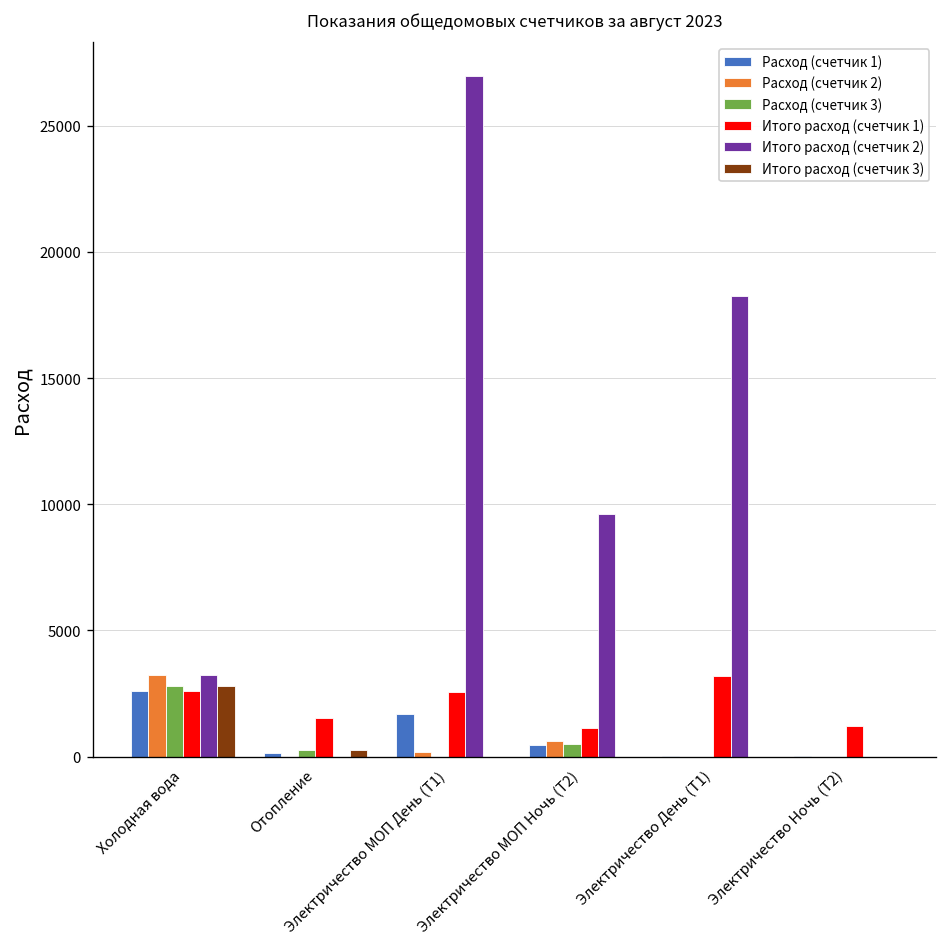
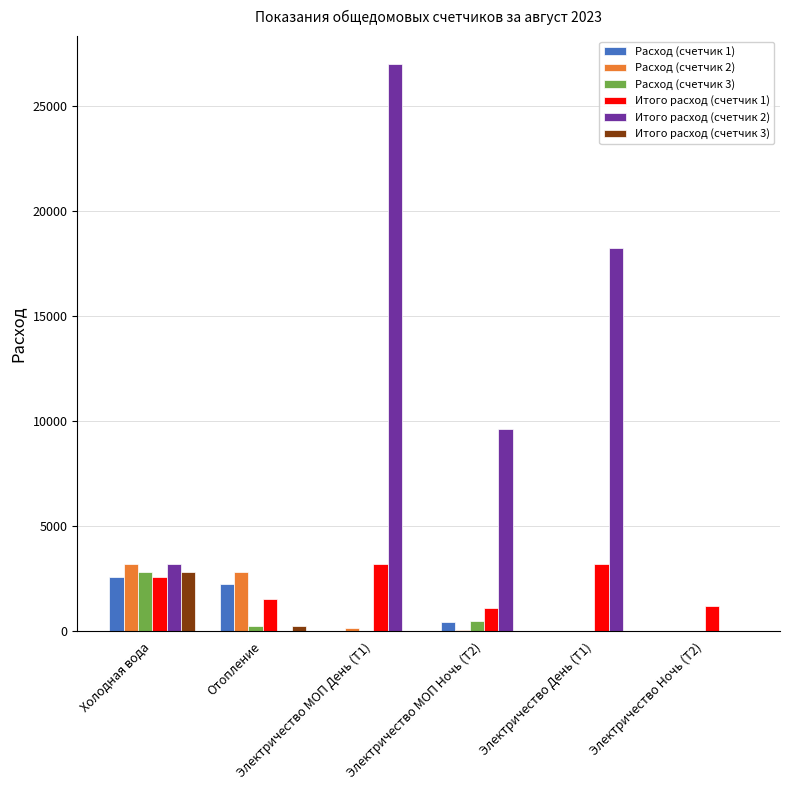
Расход (счетчик 1), Отопление: 100 -> 2200
Расход (счетчик 2), Отопление: 0 -> 2800
Расход (счетчик 1), Электричество МОП День (Т1): 1700 -> 0
Итого расход (счетчик 1), Электричество МОП День (Т1): 2500 -> 3200
Расход (счетчик 2), Электричество МОП Ночь (Т2): 600 -> 100
